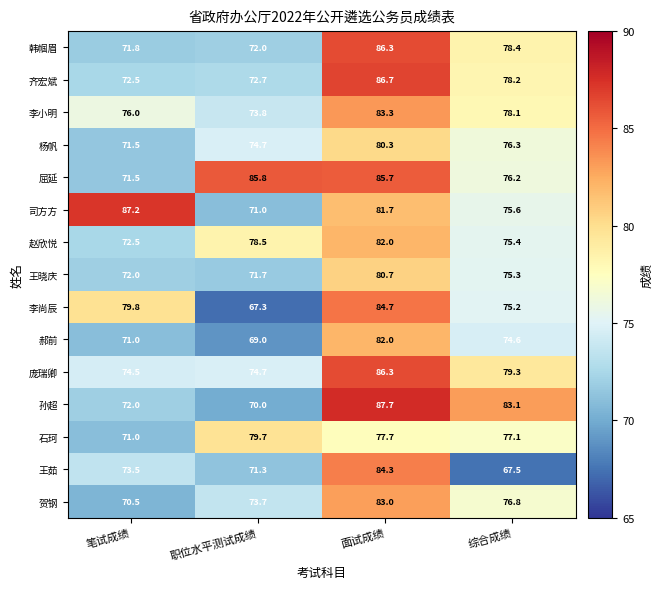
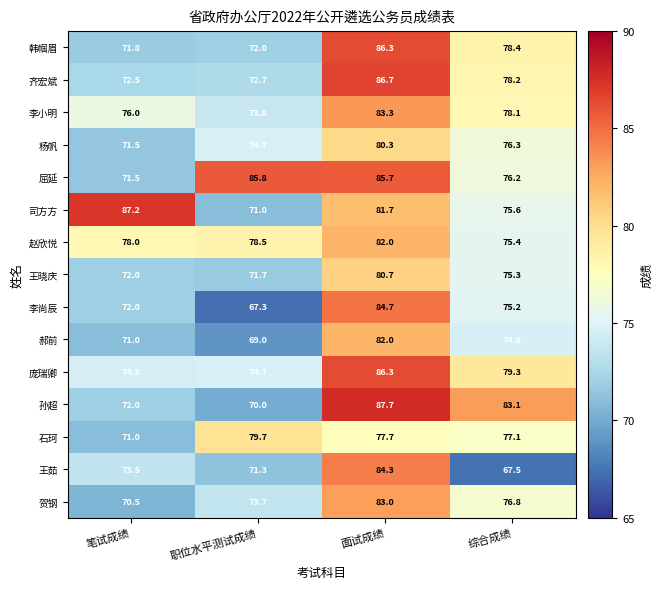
赵欣悦, 笔试成绩: 72.5 -> 78.0
李尚辰, 笔试成绩: 79.8 -> 72.0
